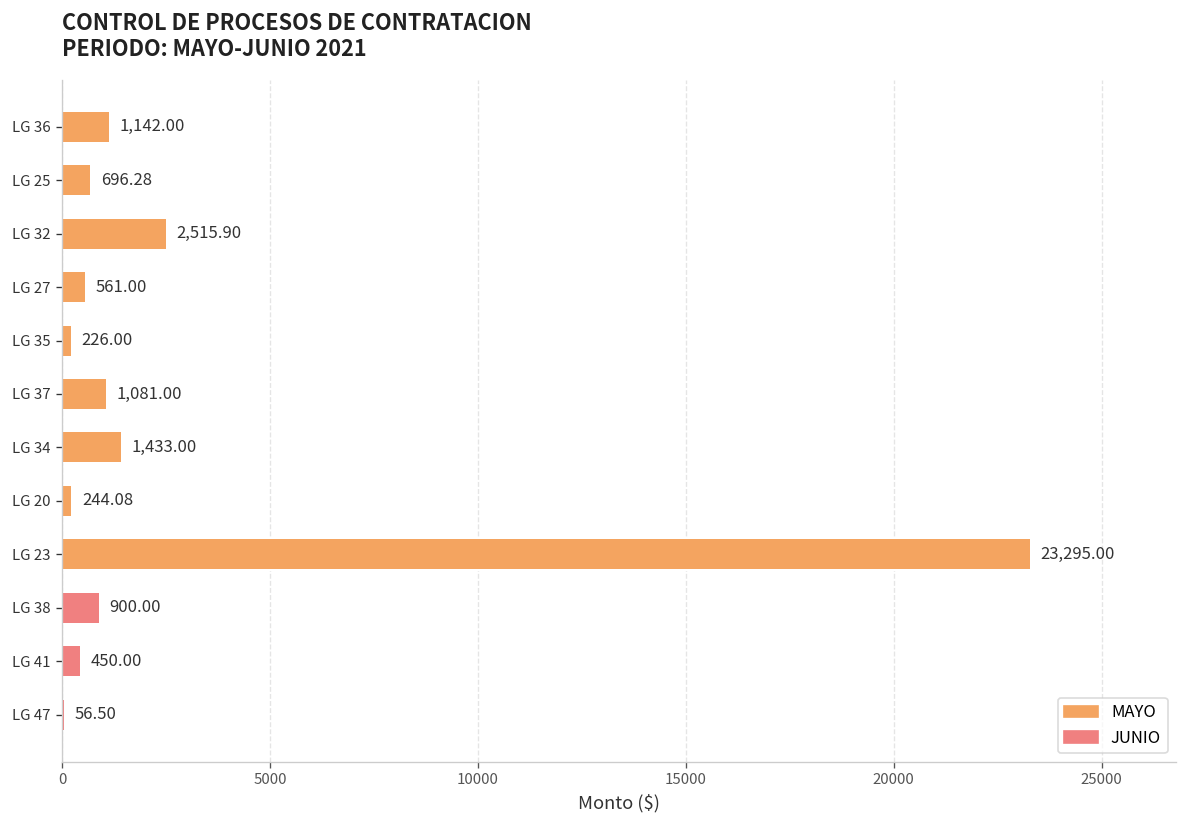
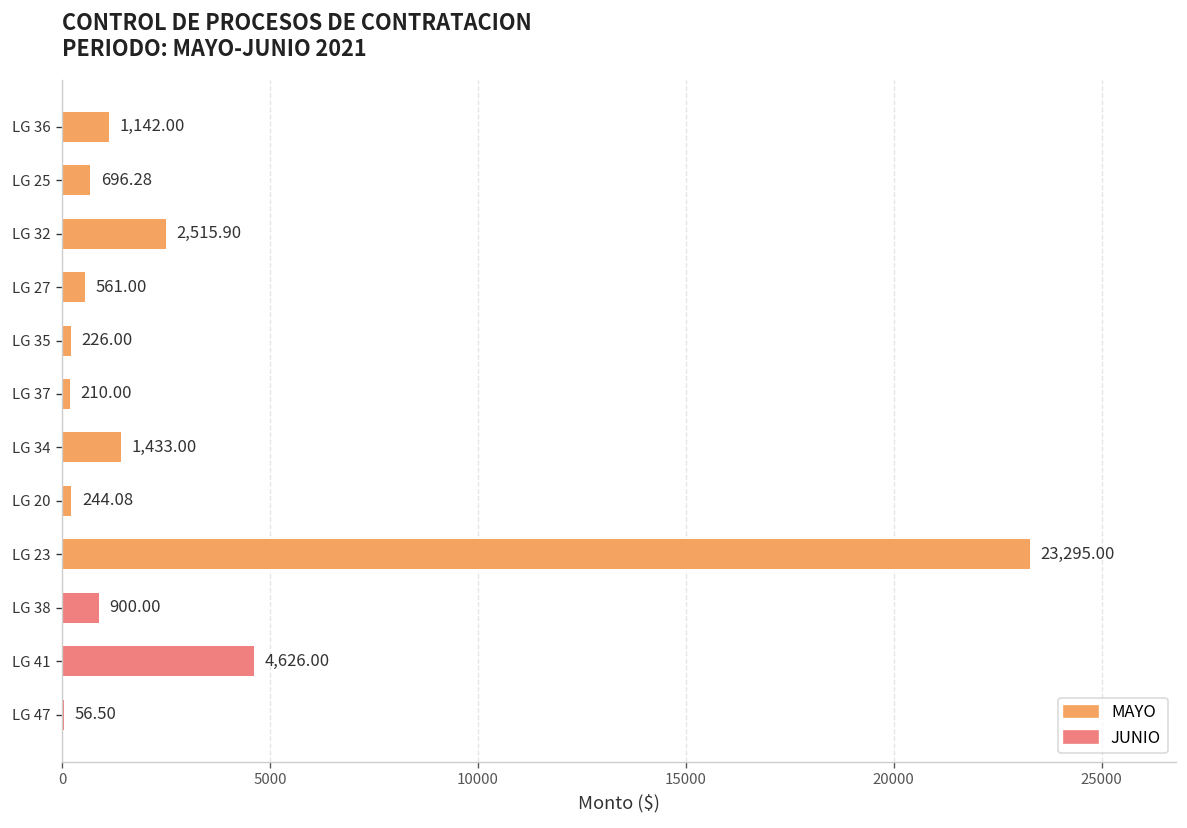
LG 37: 1,081.00 -> 210.00
LG 41: 450.00 -> 4,626.00
